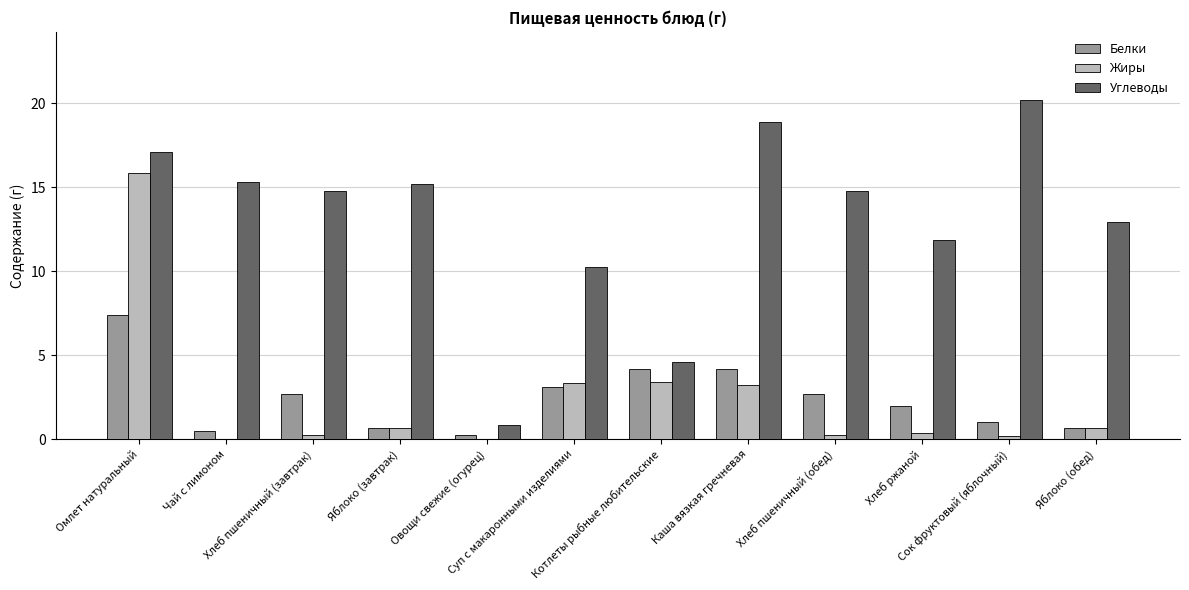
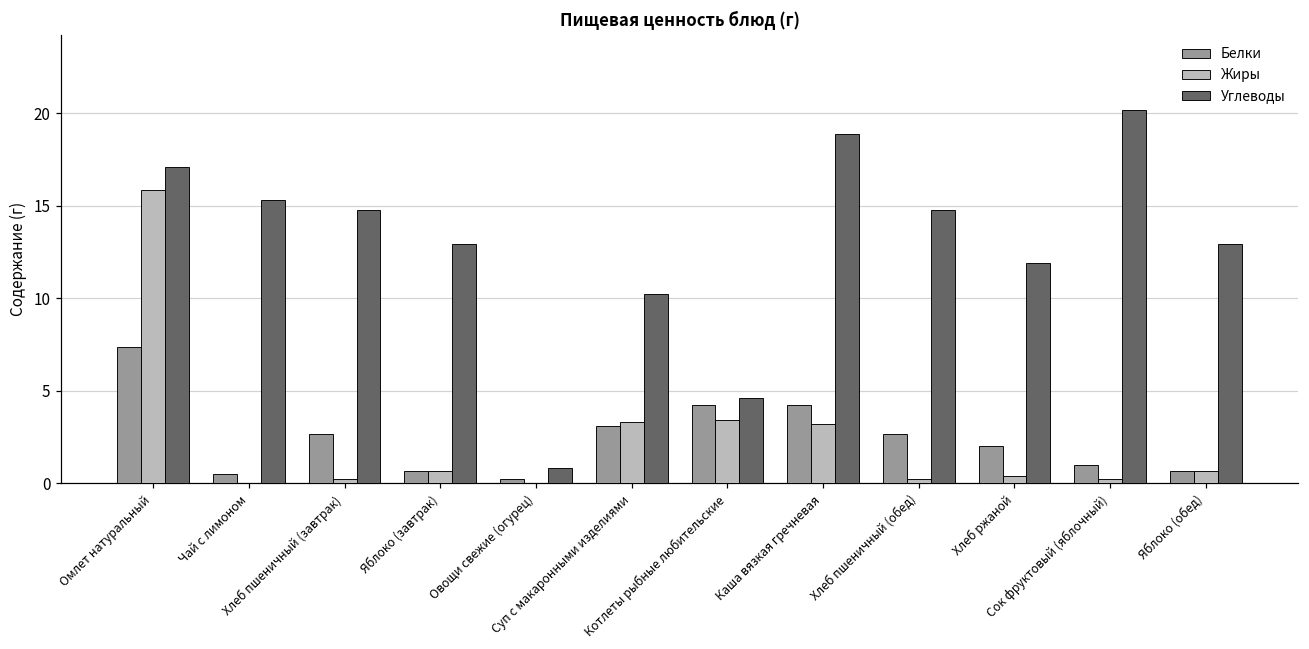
Углеводы, Яблоко (завтрак): 15.2 -> 12.9
